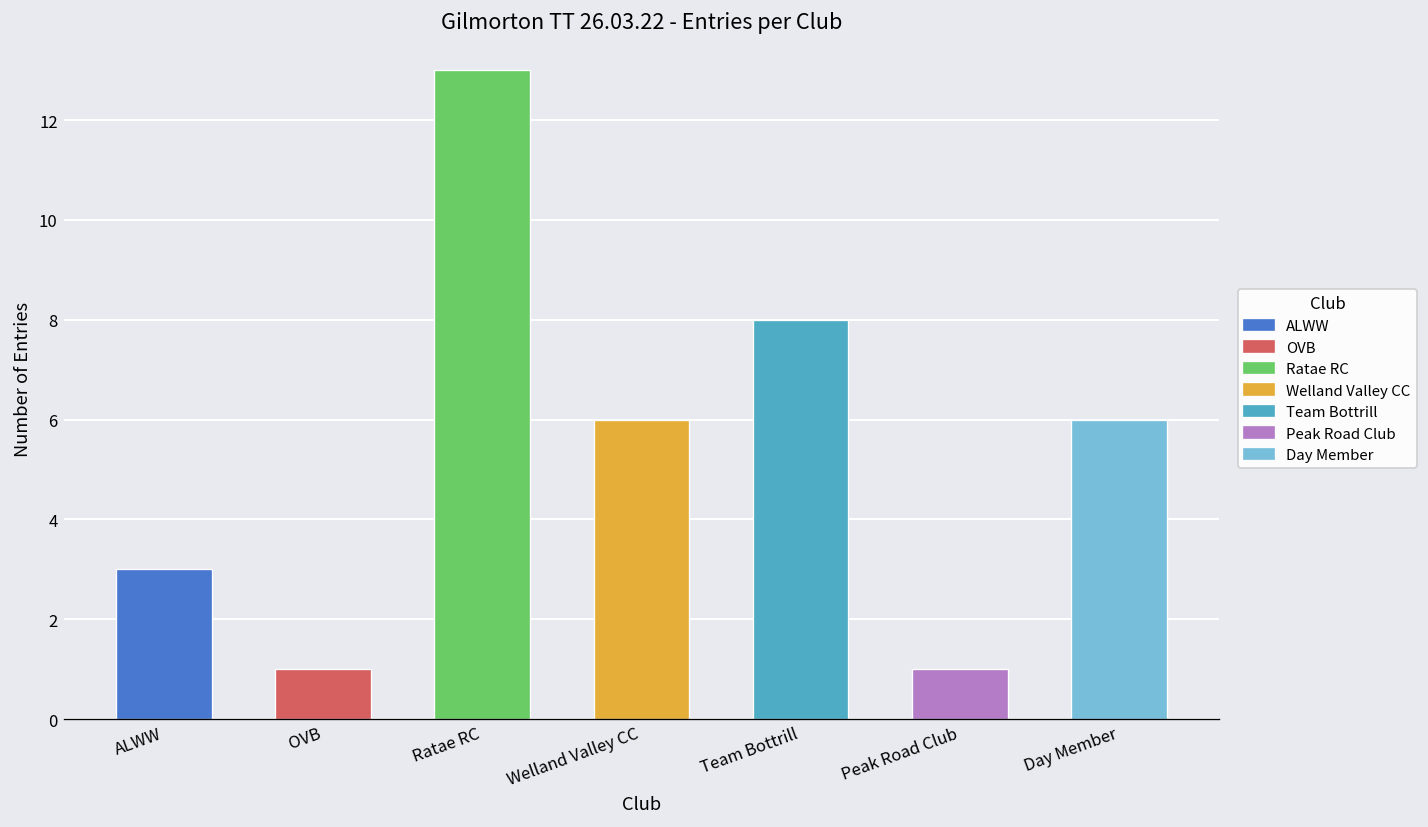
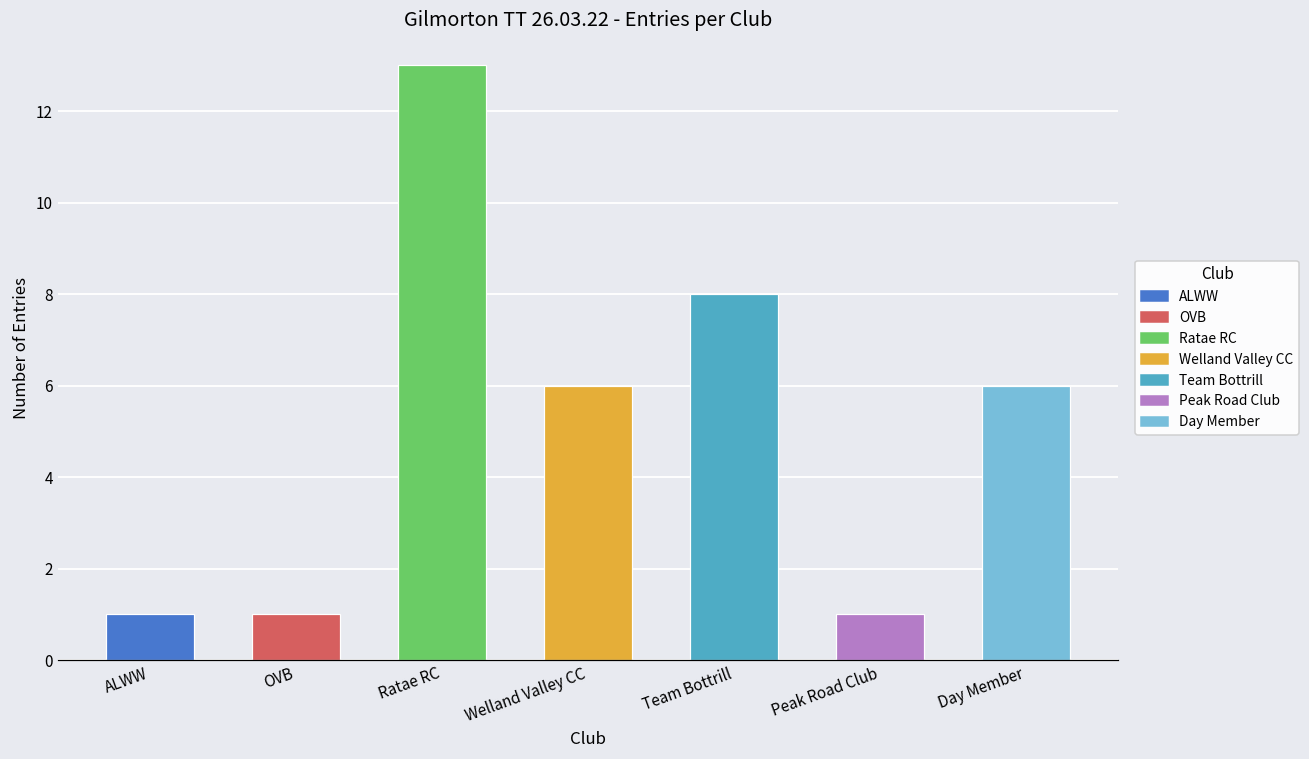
ALWW: 3 -> 1
